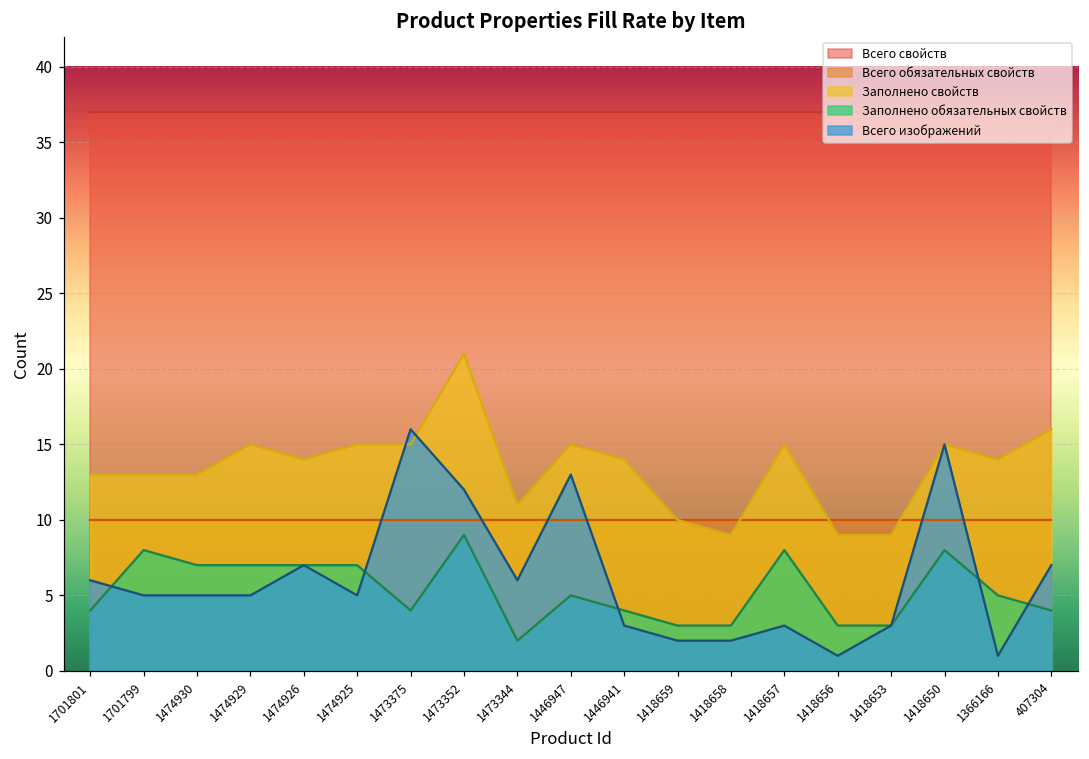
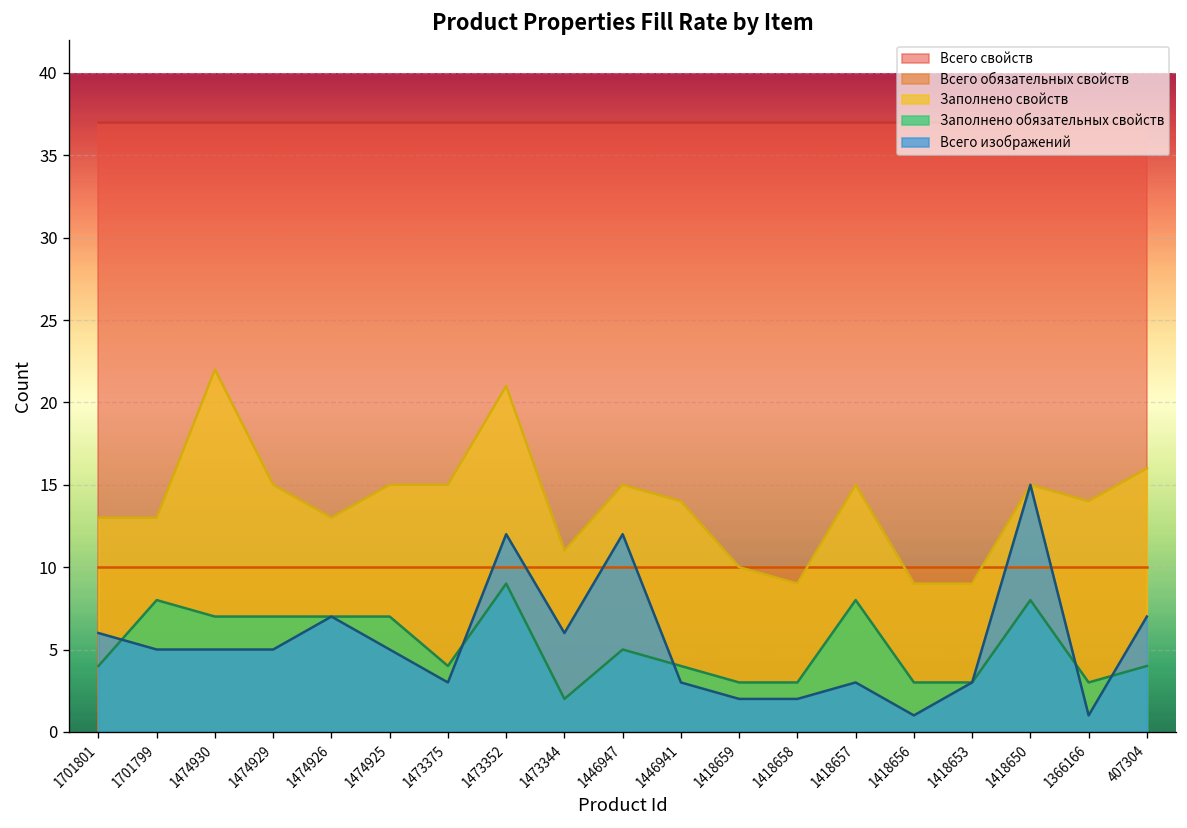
Заполнено свойств, 1474930: 13 -> 22
Заполнено свойств, 1474926: 14 -> 13
Всего изображений, 1473375: 16 -> 3
Всего изображений, 1446947: 13 -> 12
Заполнено обязательных свойств, 1366166: 5 -> 3
